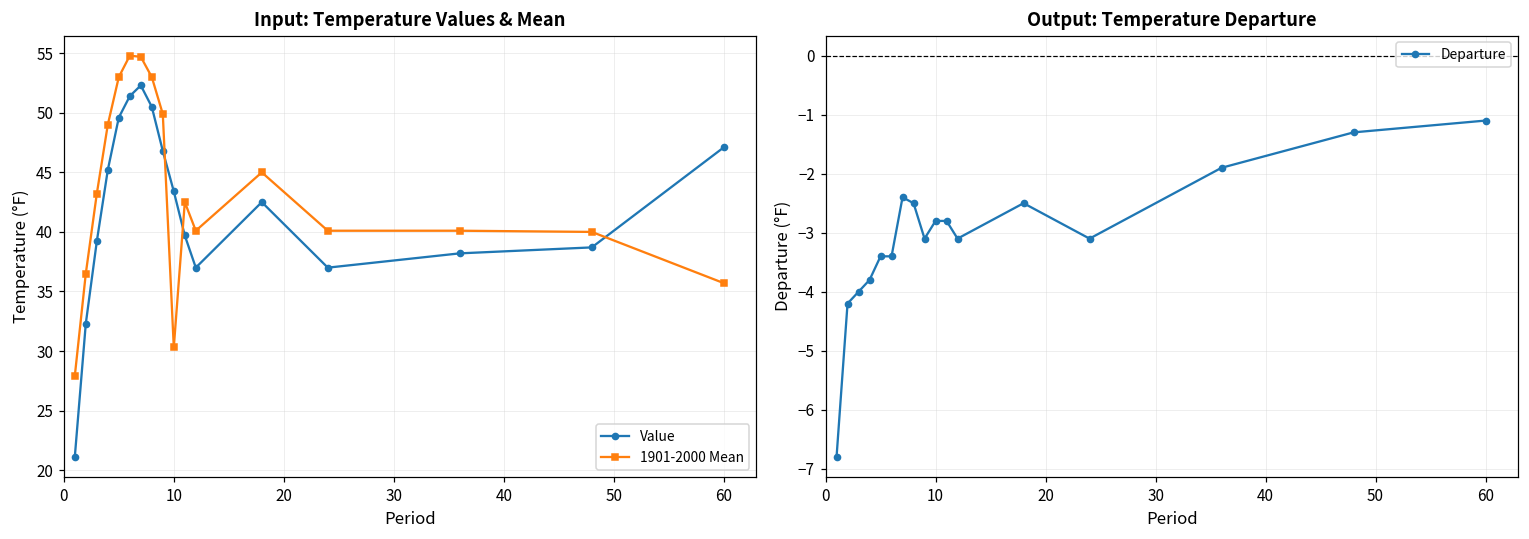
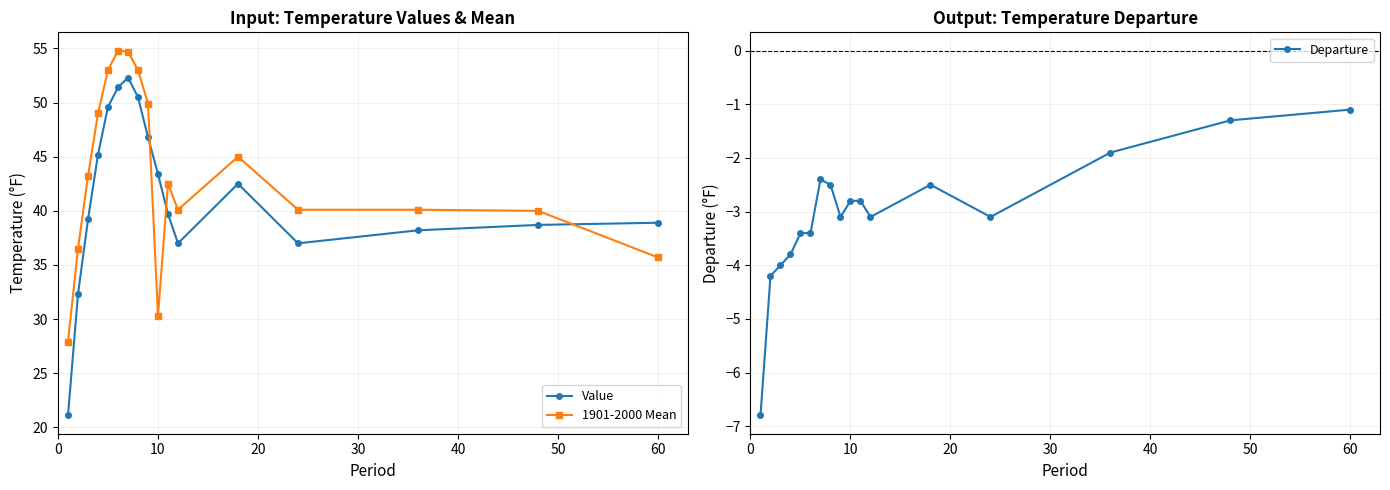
Input: Temperature Values & Mean, Value, 60: 47.1 -> 38.9
